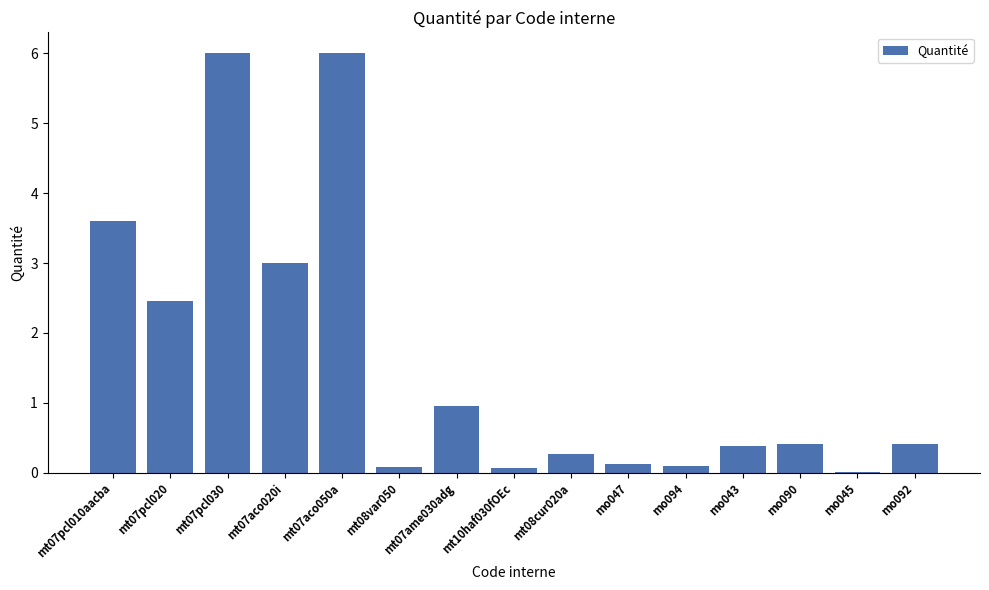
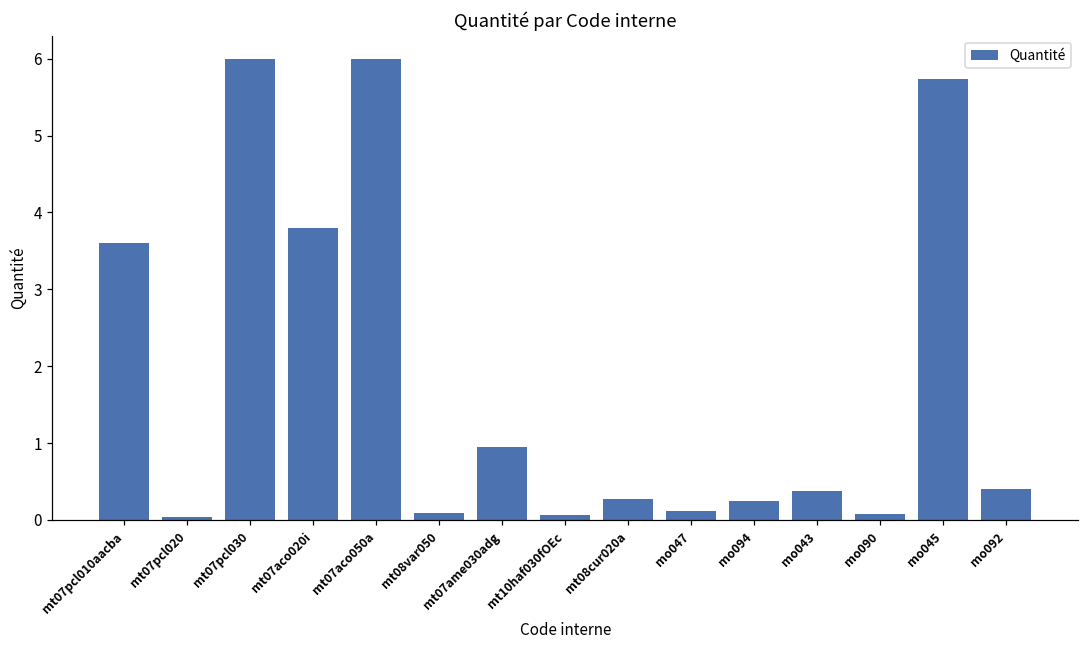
mt07pcl020: 2.5 -> 0.0
mt07aco020i: 3.0 -> 3.8
mo094: 0.1 -> 0.2
mo090: 0.4 -> 0.1
mo045: 0.0 -> 5.7
